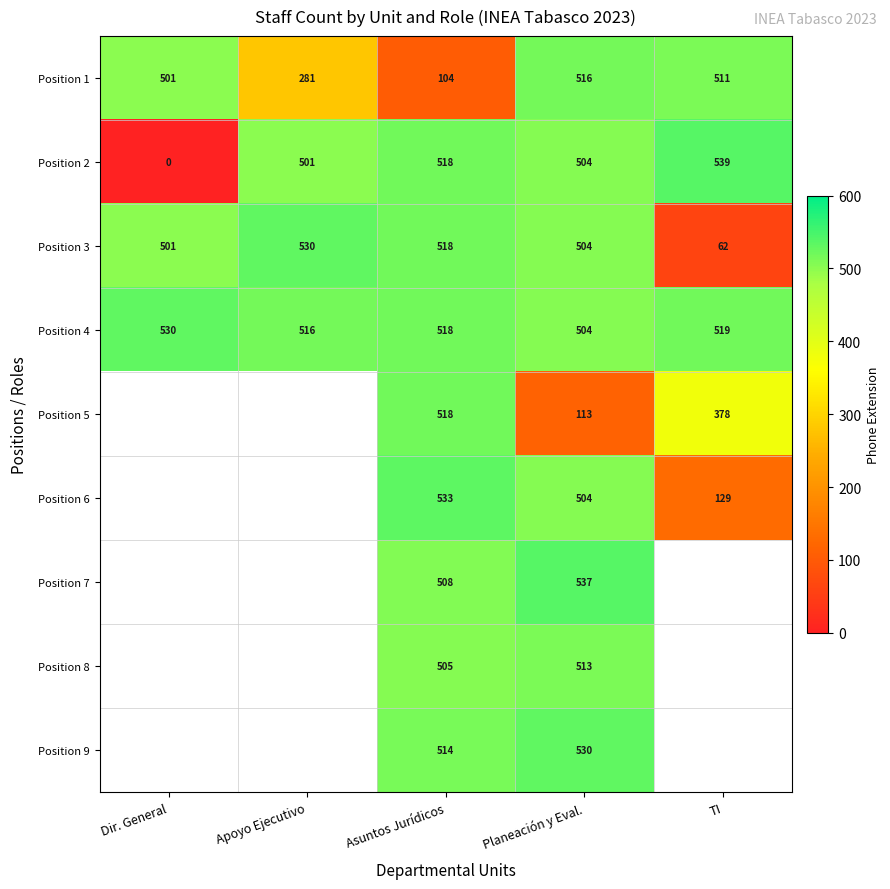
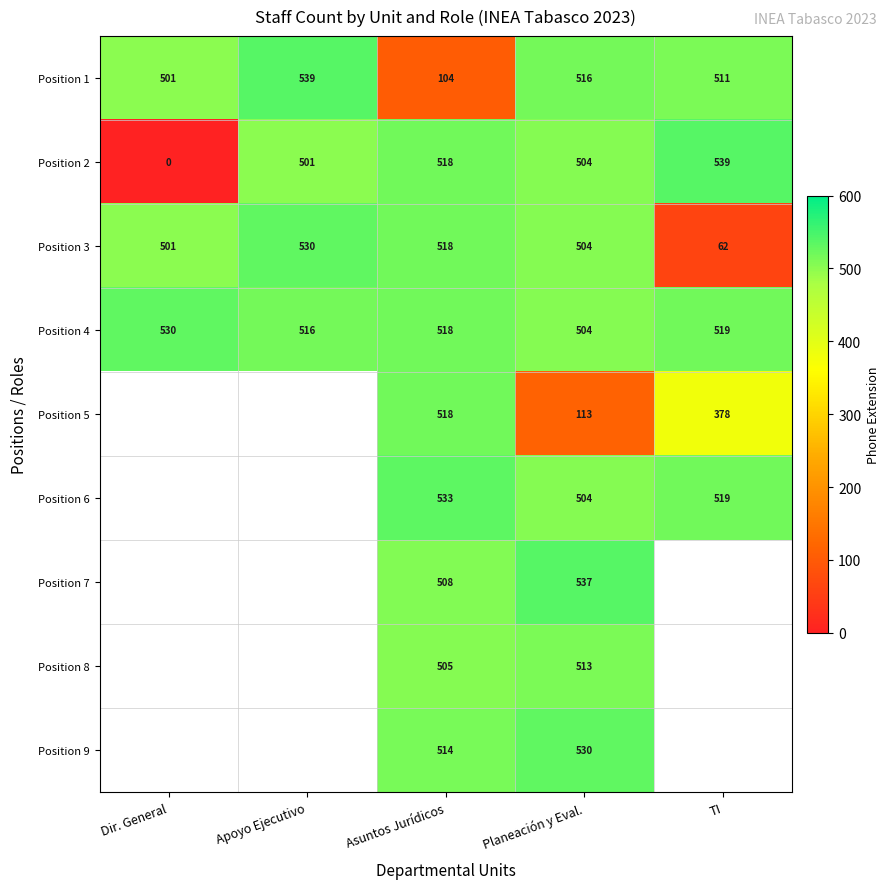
Position 1, Apoyo Ejecutivo: 281 -> 539
Position 6, TI: 129 -> 519
